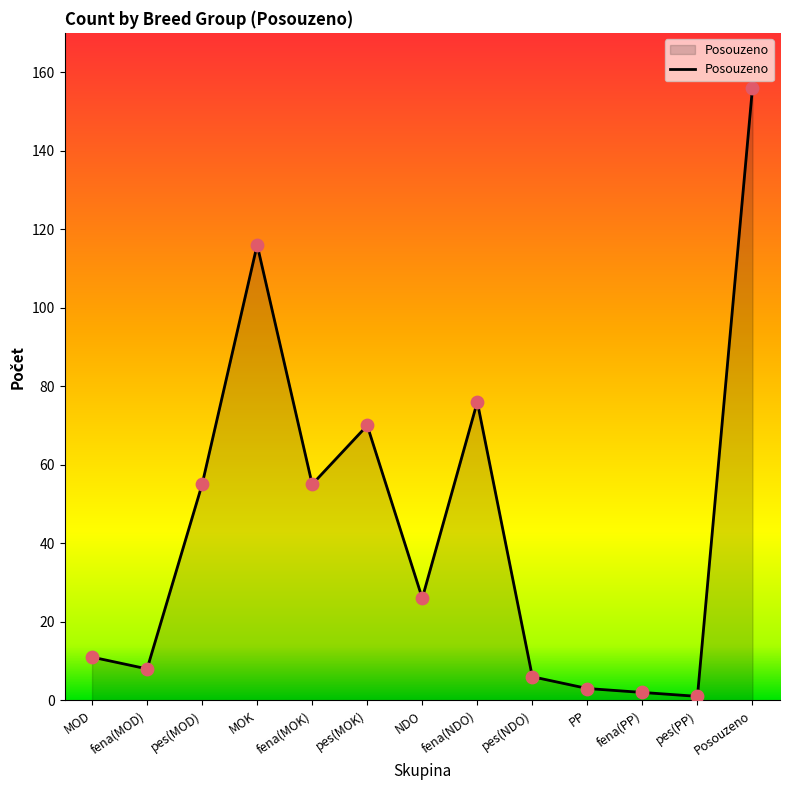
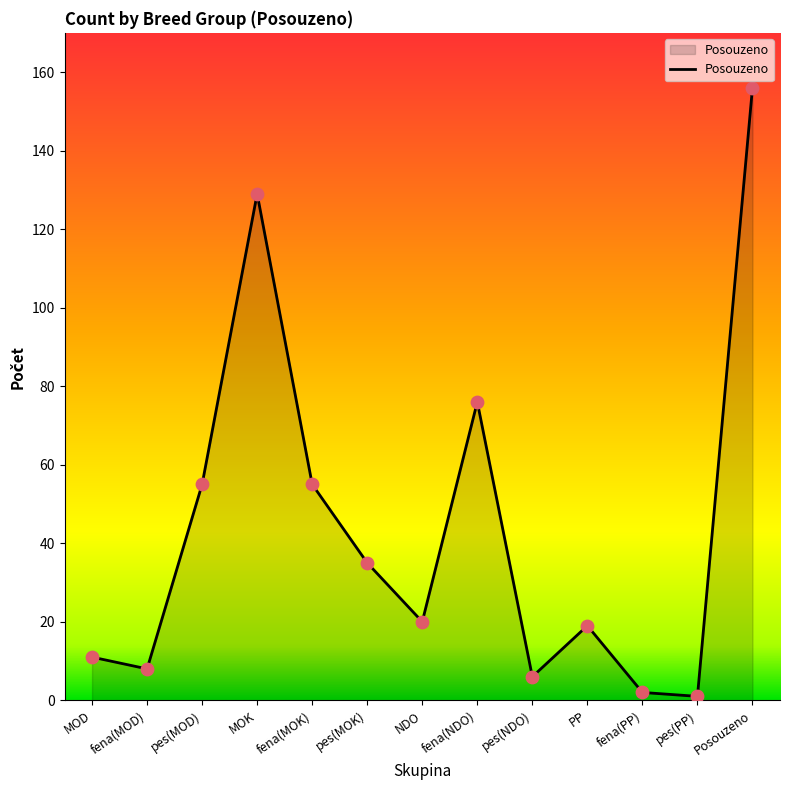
MOK: 116 -> 129
pes(MOK): 70 -> 35
NDO: 26 -> 20
PP: 3 -> 19
